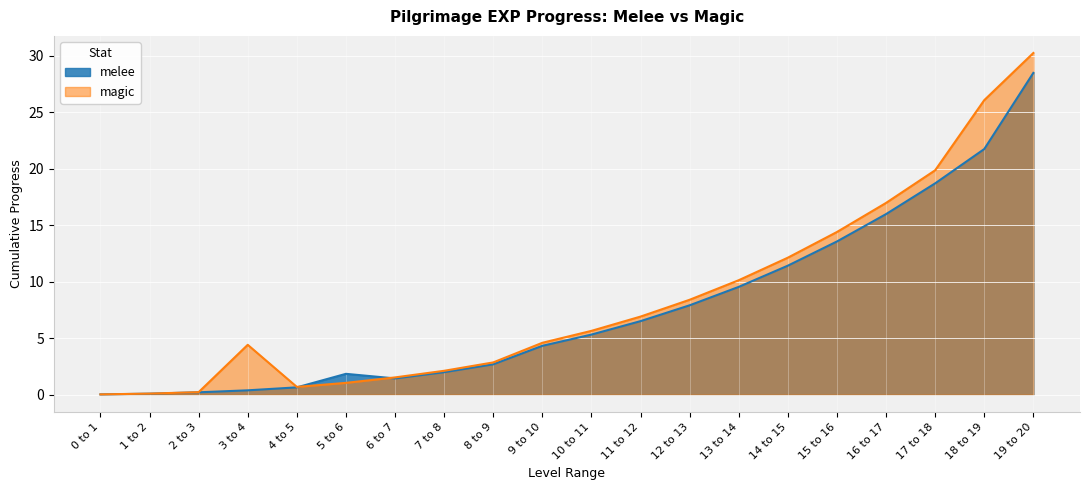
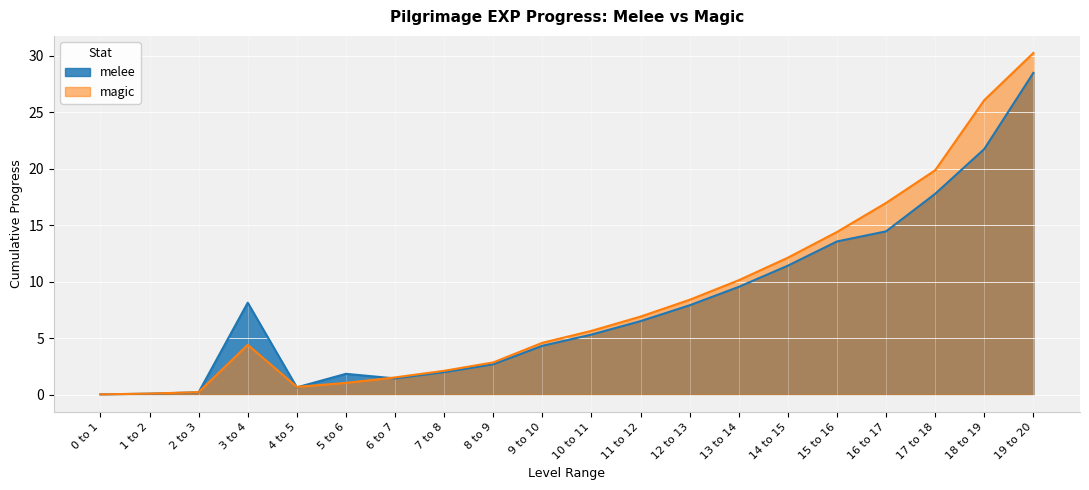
melee, 3 to 4: 0.4 -> 8.1
melee, 16 to 17: 16.0 -> 14.5
melee, 17 to 18: 18.7 -> 17.8
